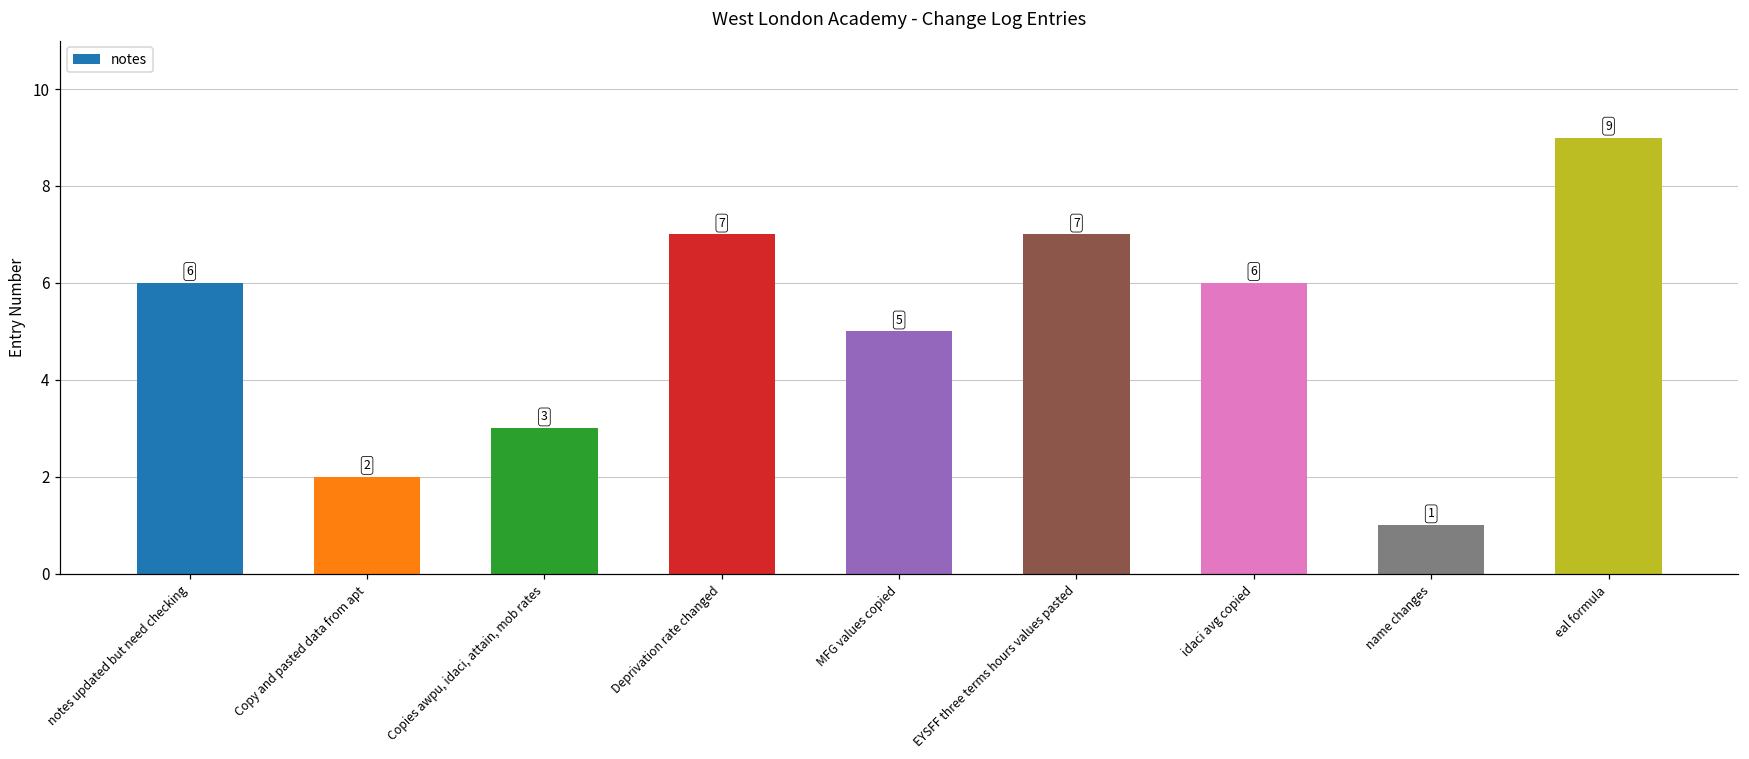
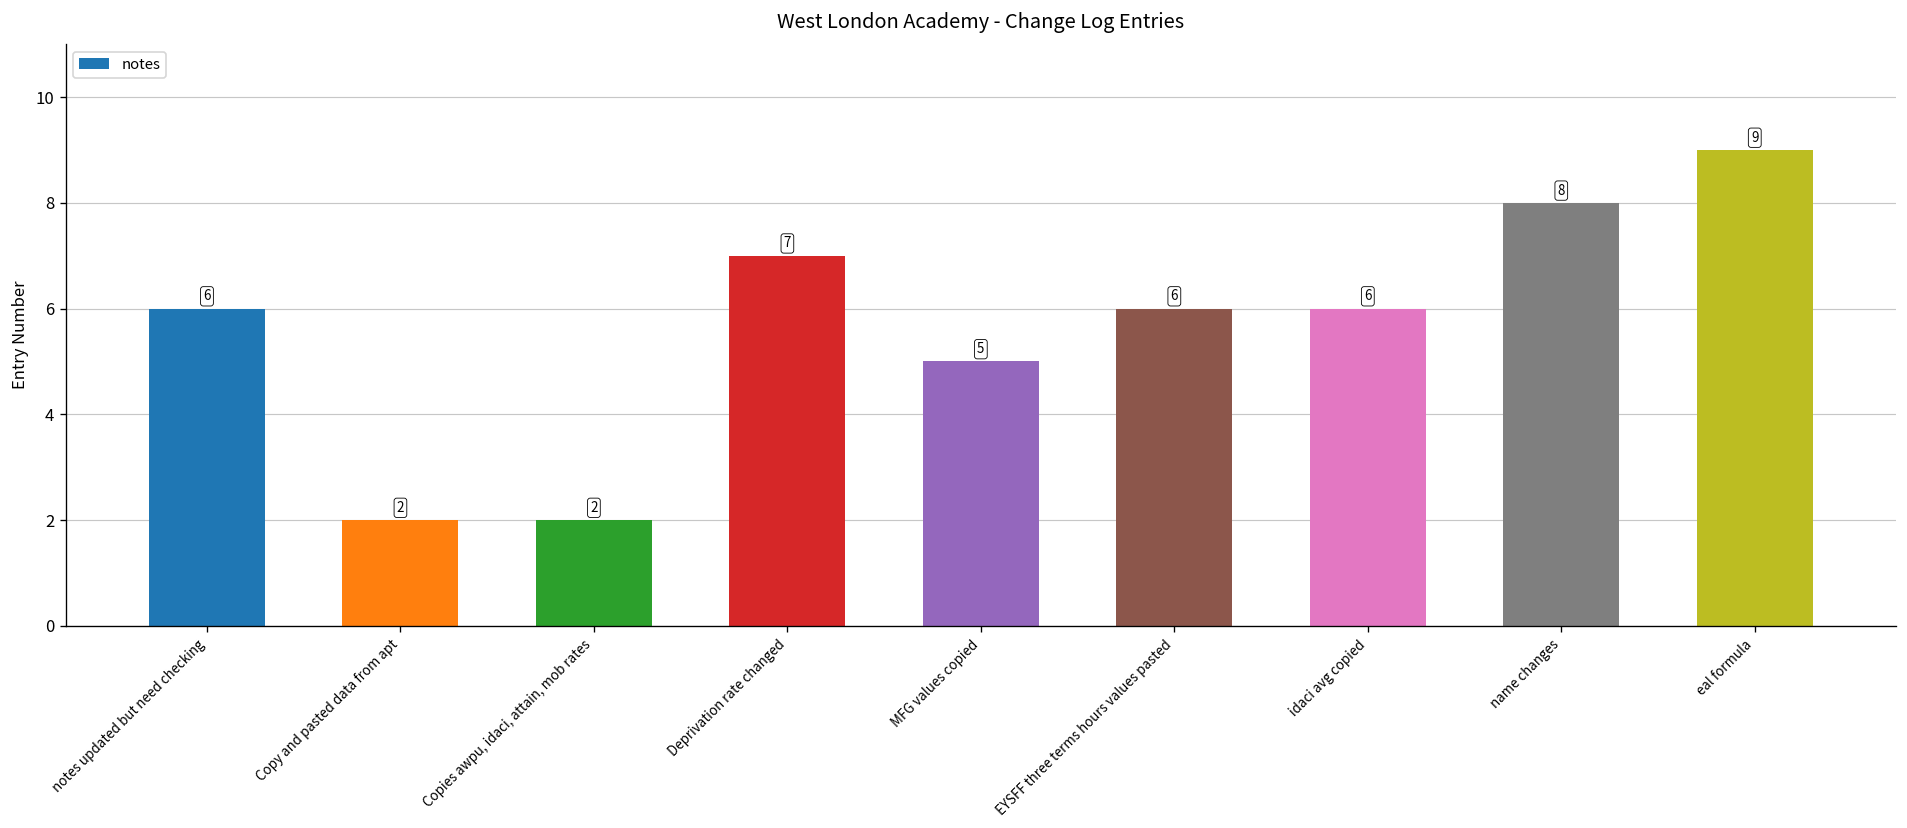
Copies awpu, idaci, attain, mob rates: 3 -> 2
EYSFF three terms hours values pasted: 7 -> 6
name changes: 1 -> 8
